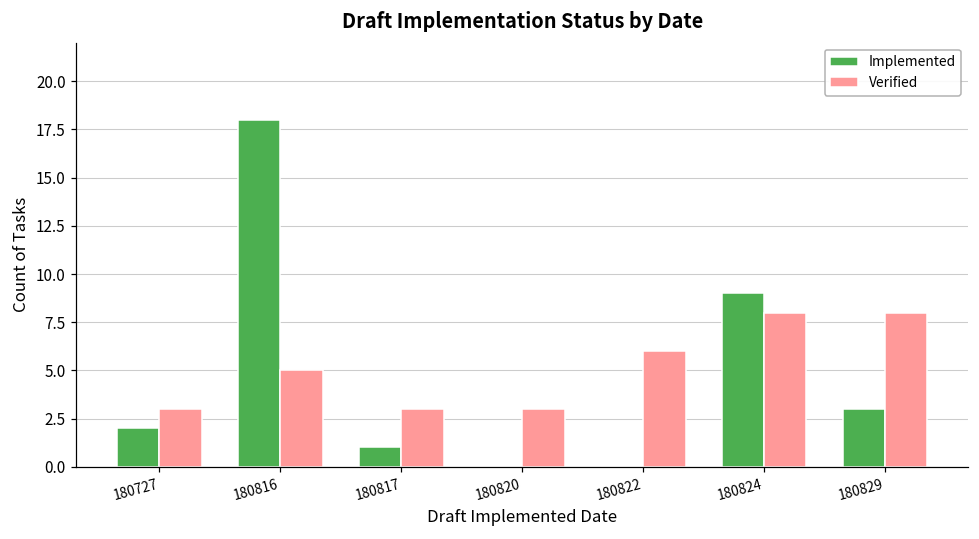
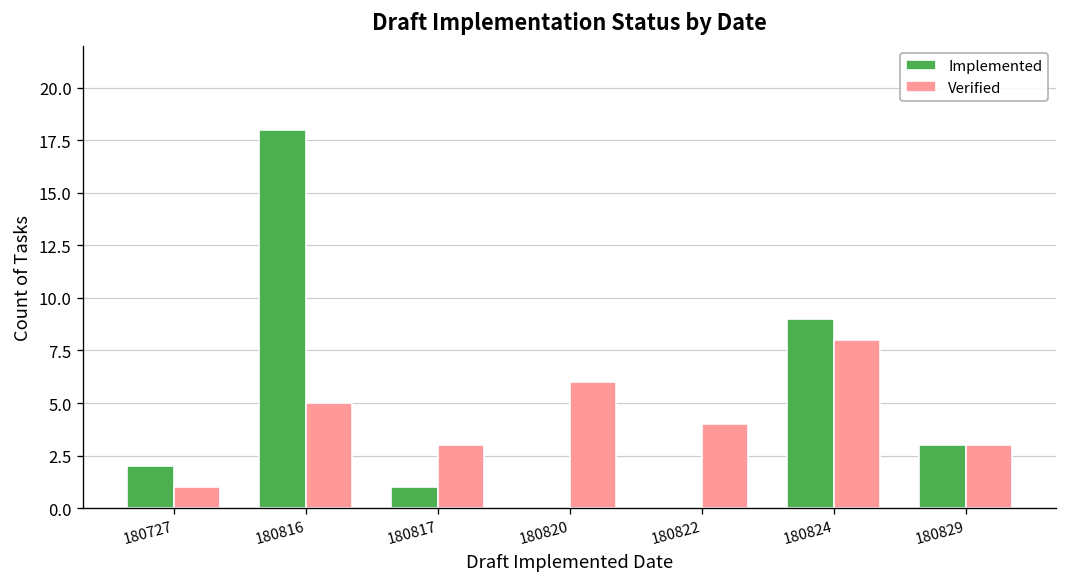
Verified, 180727: 3 -> 1
Verified, 180820: 3 -> 6
Verified, 180822: 6 -> 4
Verified, 180829: 8 -> 3
